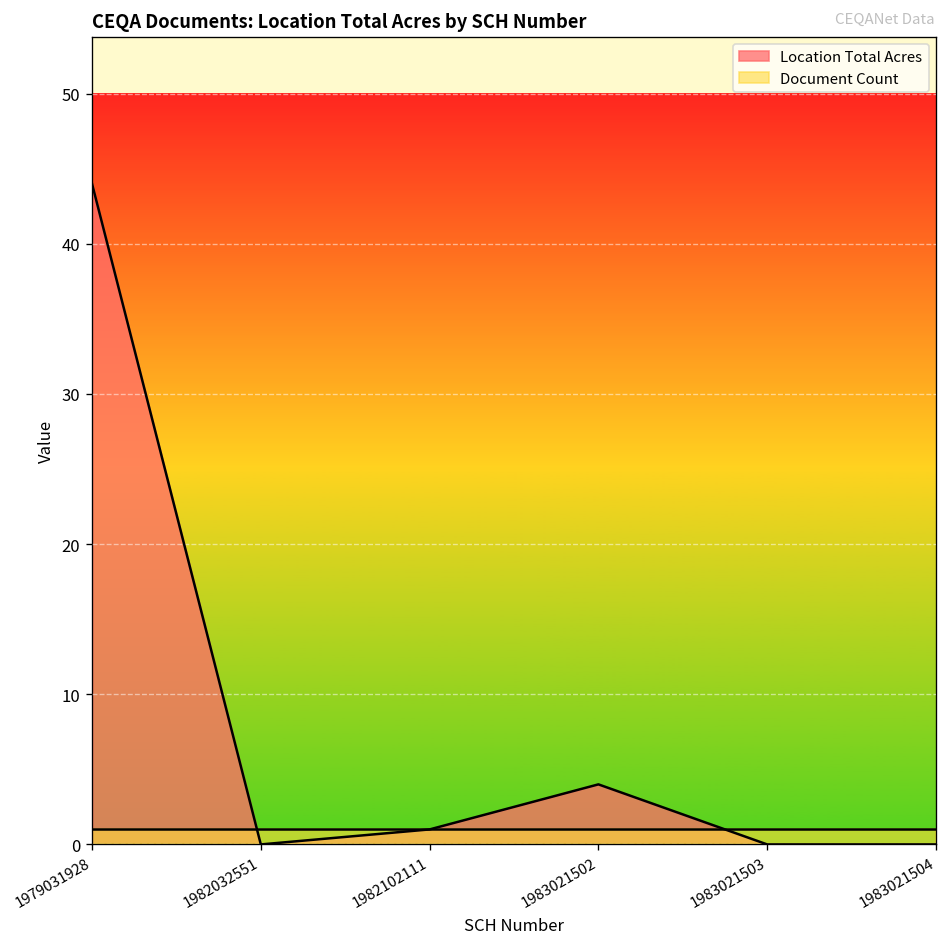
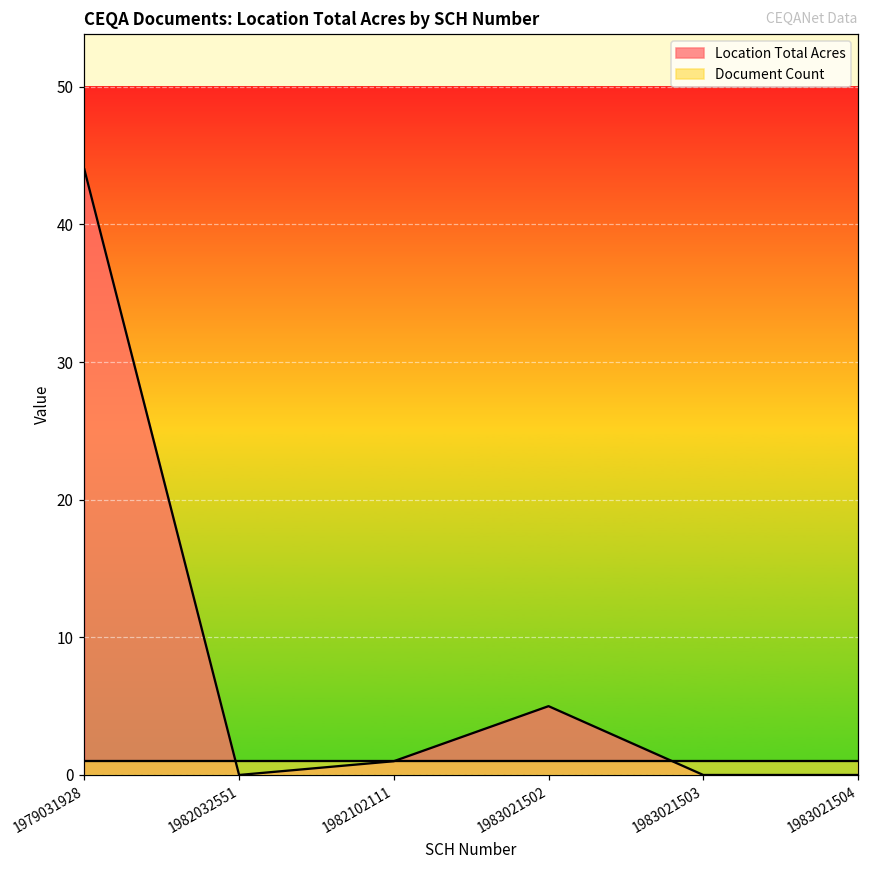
Location Total Acres, 1983021502: 4 -> 5
